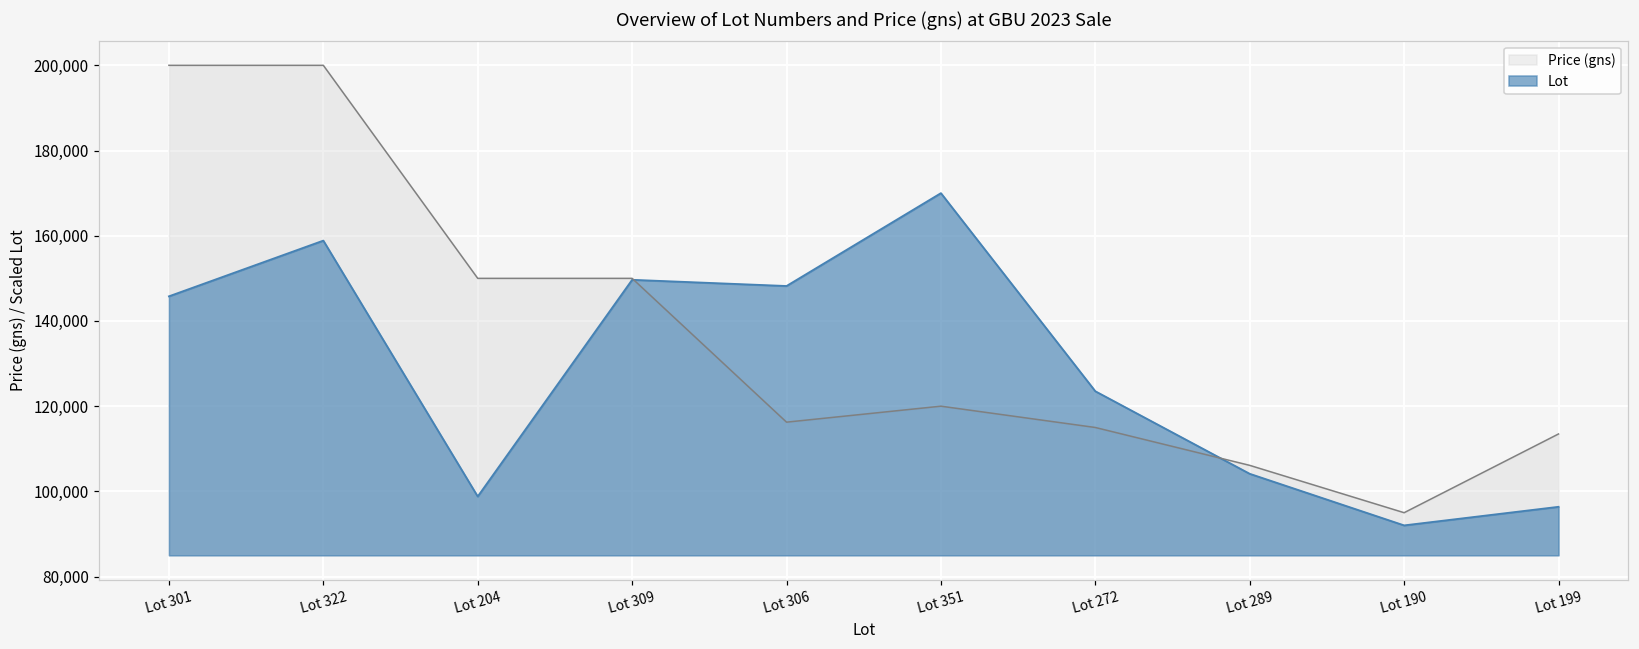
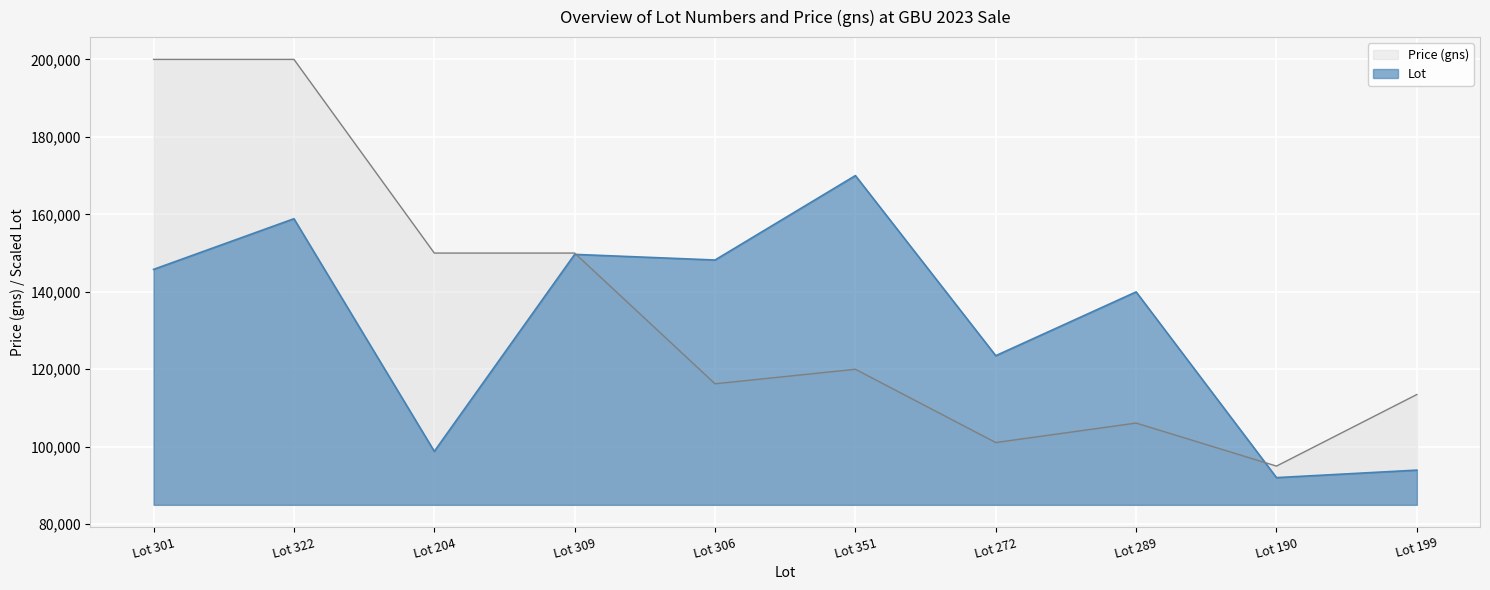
Price (gns), Lot 272: 115,000 -> 101,000
Lot, Lot 289: 104,000 -> 140,000
Lot, Lot 199: 96,000 -> 94,000
